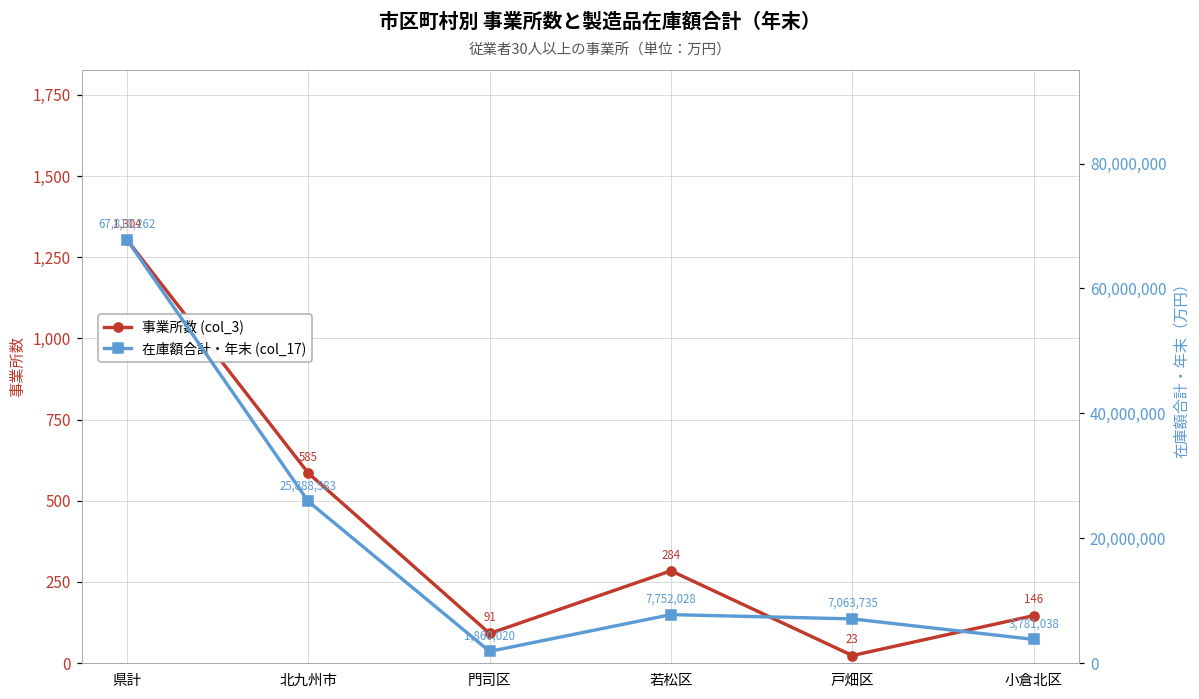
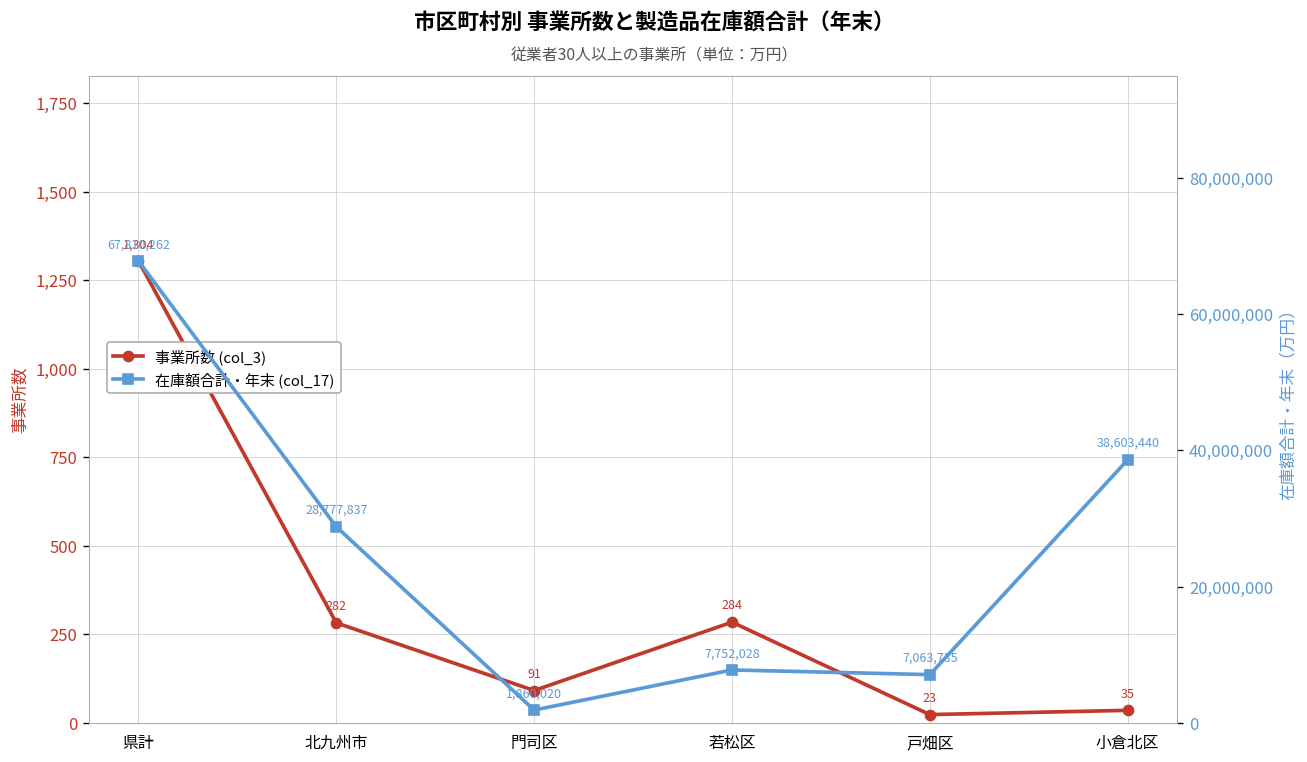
事業所数 (col_3), 北九州市: 585 -> 282
事業所数 (col_3), 小倉北区: 146 -> 35
在庫額合計・年末 (col_17), 北九州市: 25,888,583 -> 28,777,837
在庫額合計・年末 (col_17), 小倉北区: 3,781,038 -> 38,603,440
